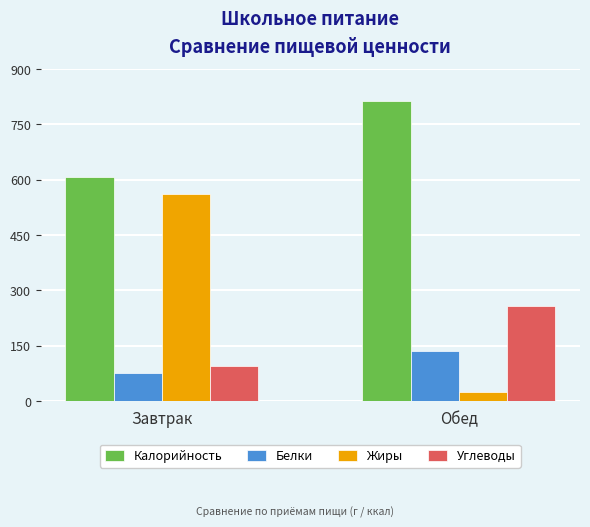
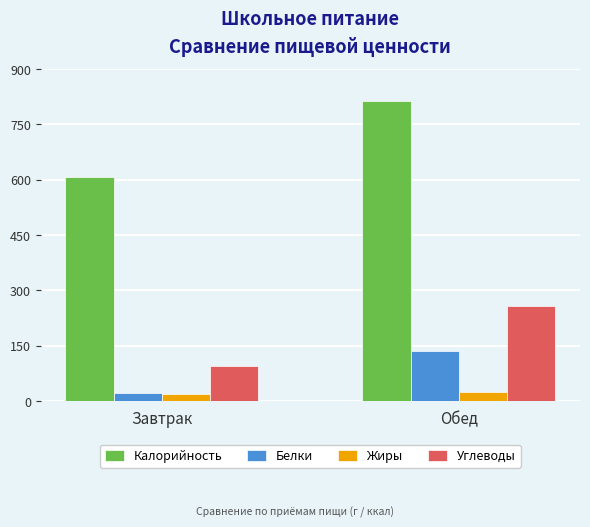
Белки, Завтрак: 80 -> 20
Жиры, Завтрак: 560 -> 20
